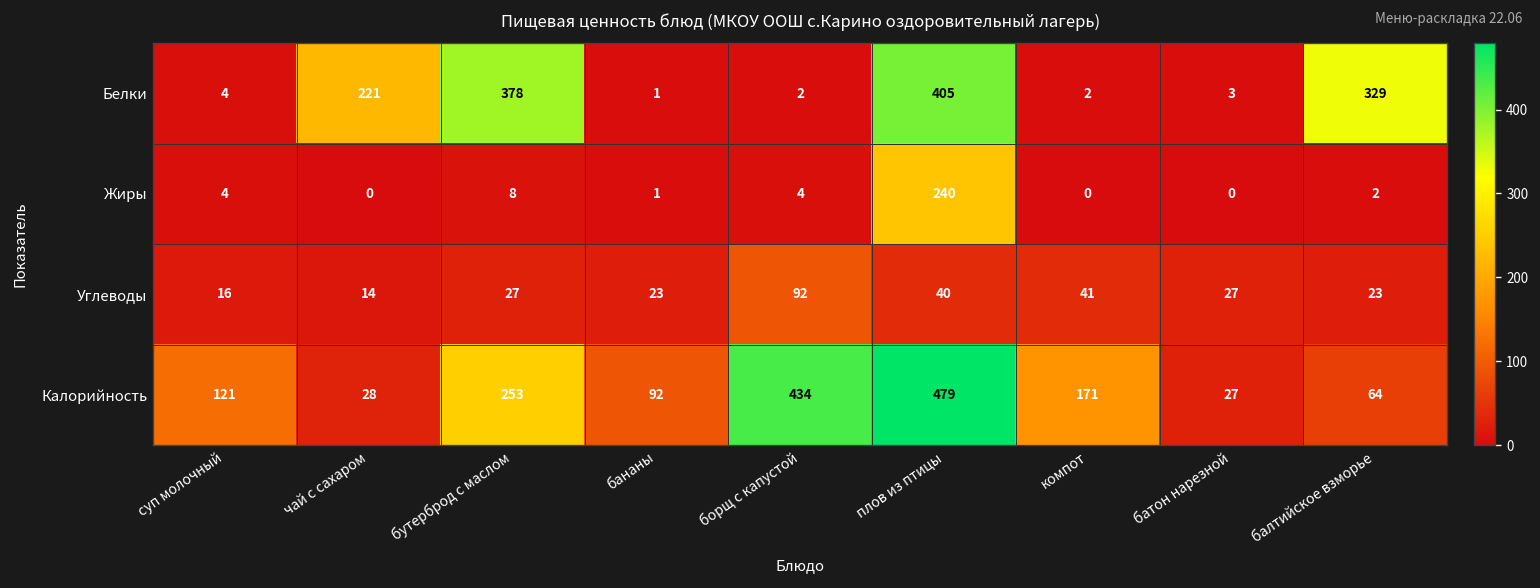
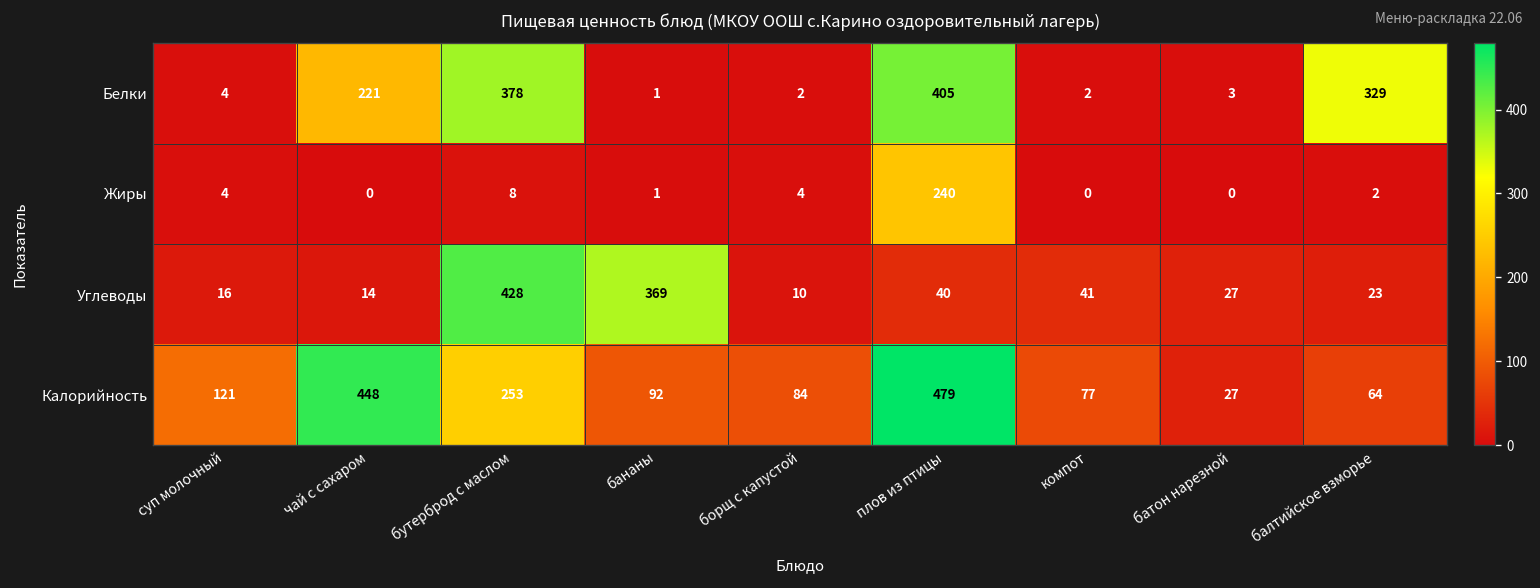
Углеводы, бутерброд с маслом: 27 -> 428
Углеводы, бананы: 23 -> 369
Углеводы, борщ с капустой: 92 -> 10
Калорийность, чай с сахаром: 28 -> 448
Калорийность, борщ с капустой: 434 -> 84
Калорийность, компот: 171 -> 77
